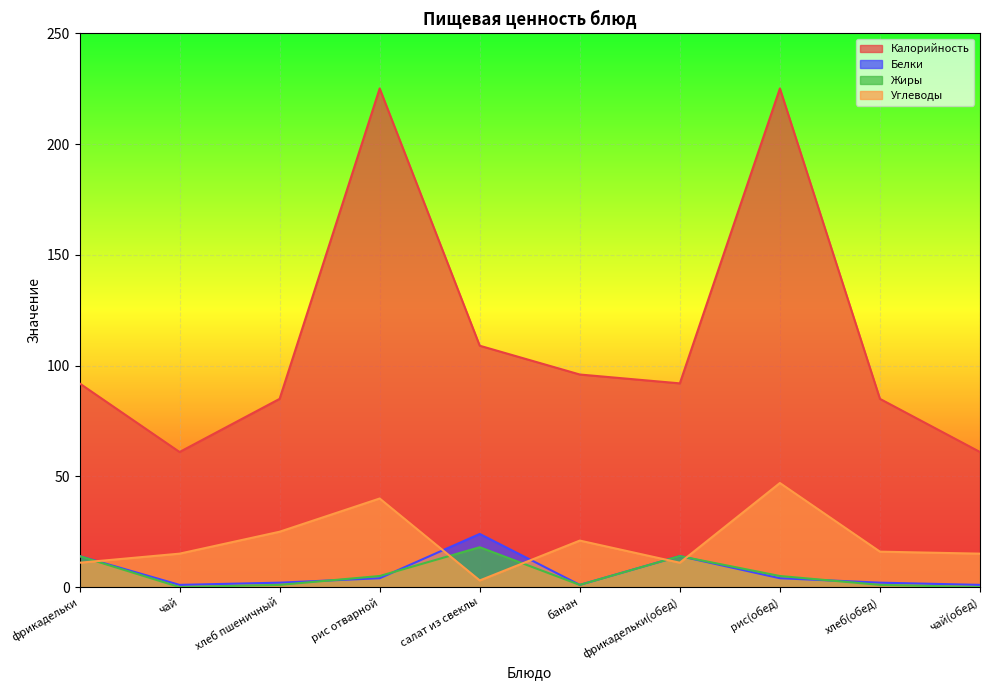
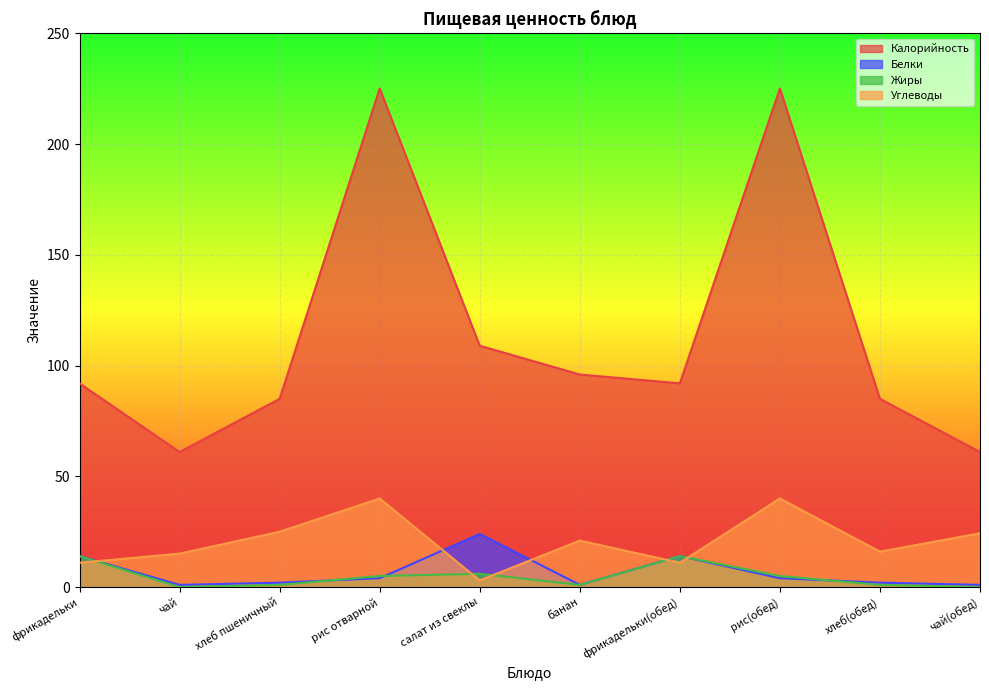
Жиры, салат из свеклы: 18 -> 6
Углеводы, рис(обед): 47 -> 40
Углеводы, чай(обед): 15 -> 24
